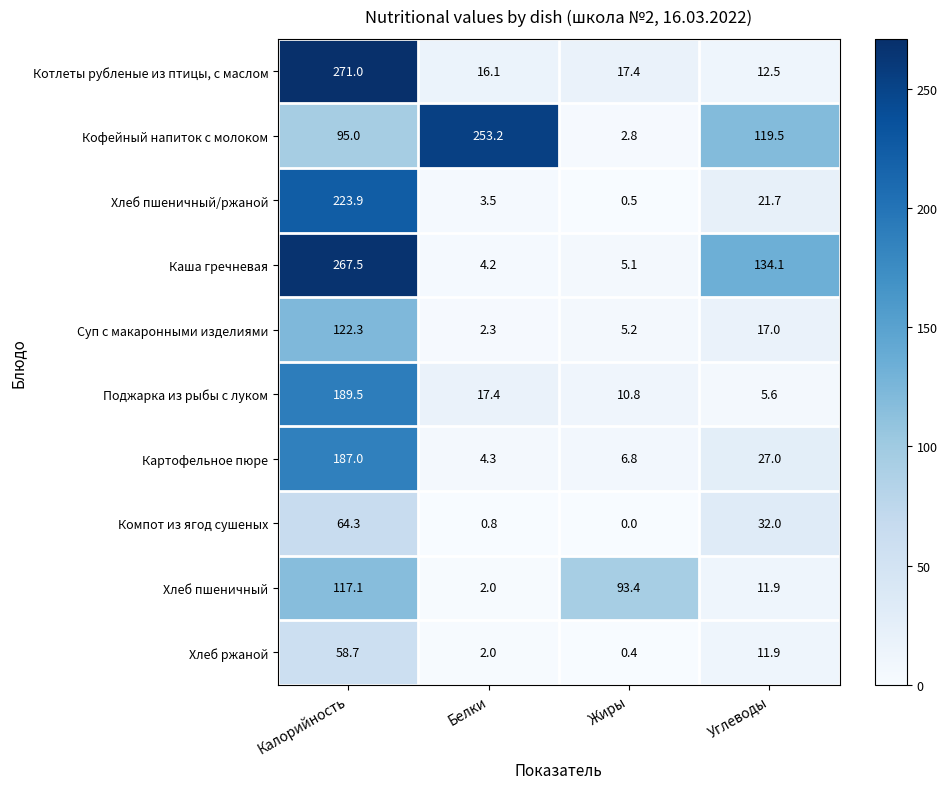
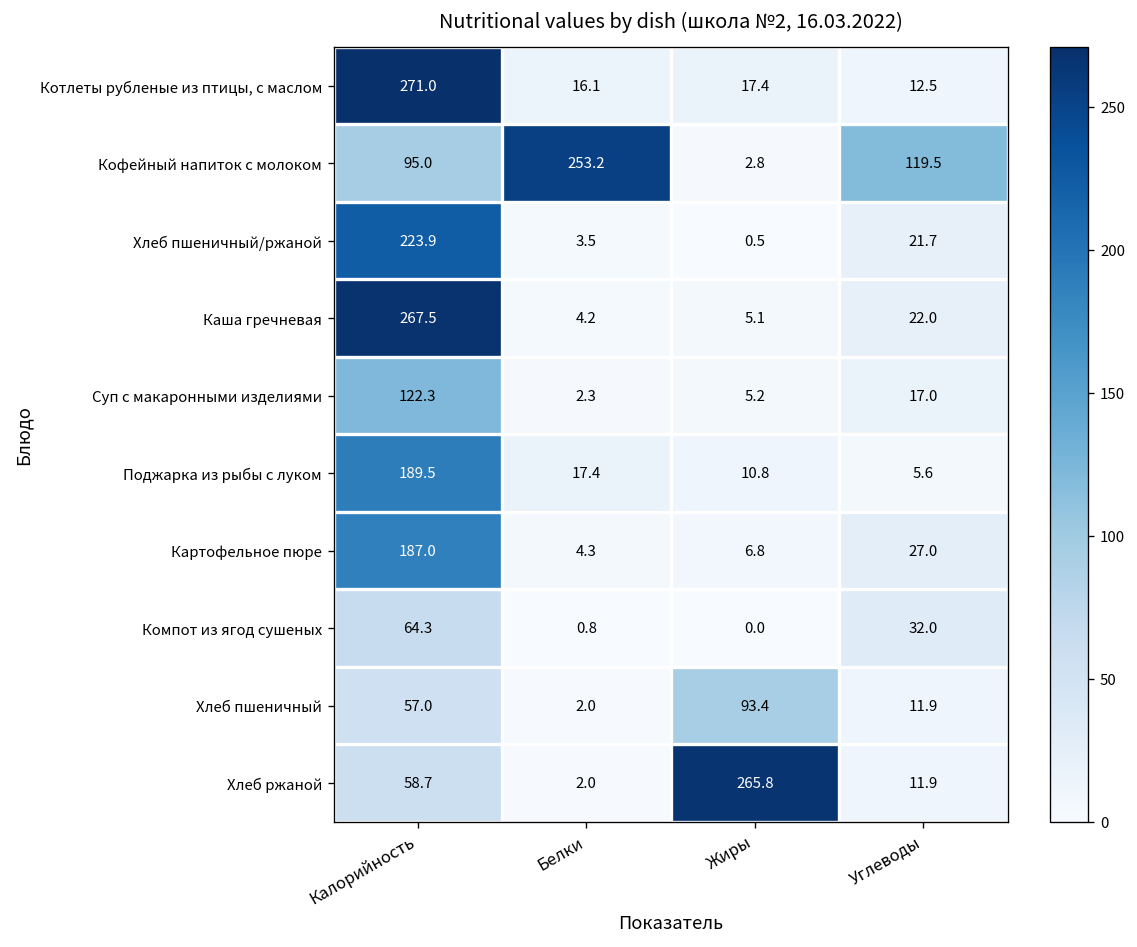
Каша гречневая, Углеводы: 134.1 -> 22.0
Хлеб пшеничный, Калорийность: 117.1 -> 57.0
Хлеб ржаной, Жиры: 0.4 -> 265.8
